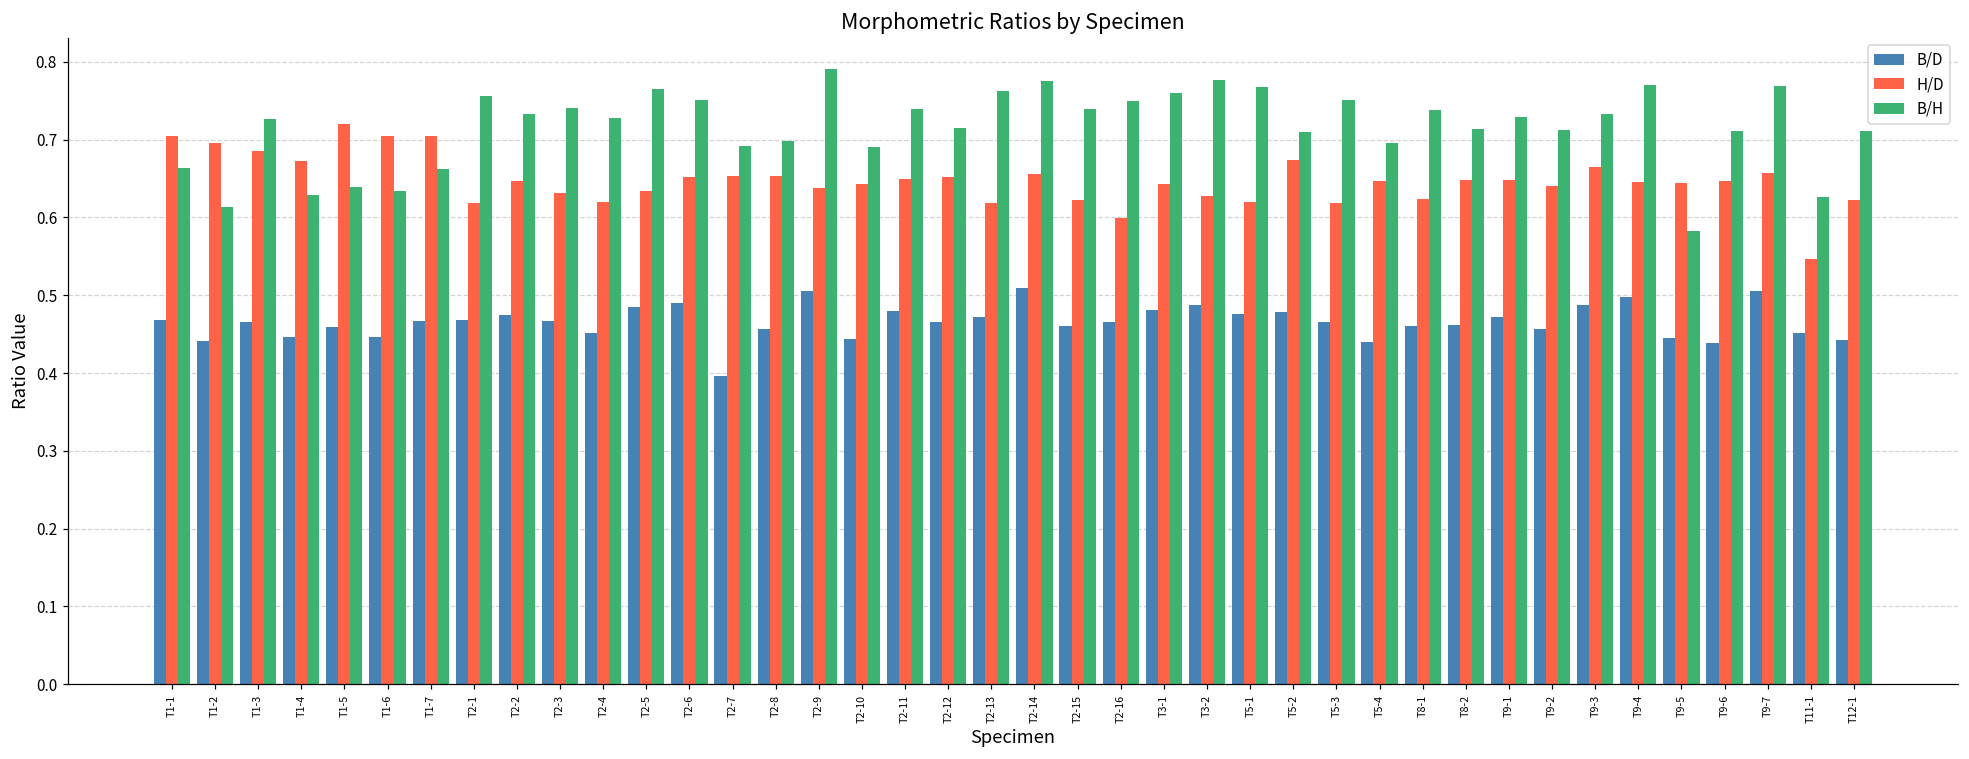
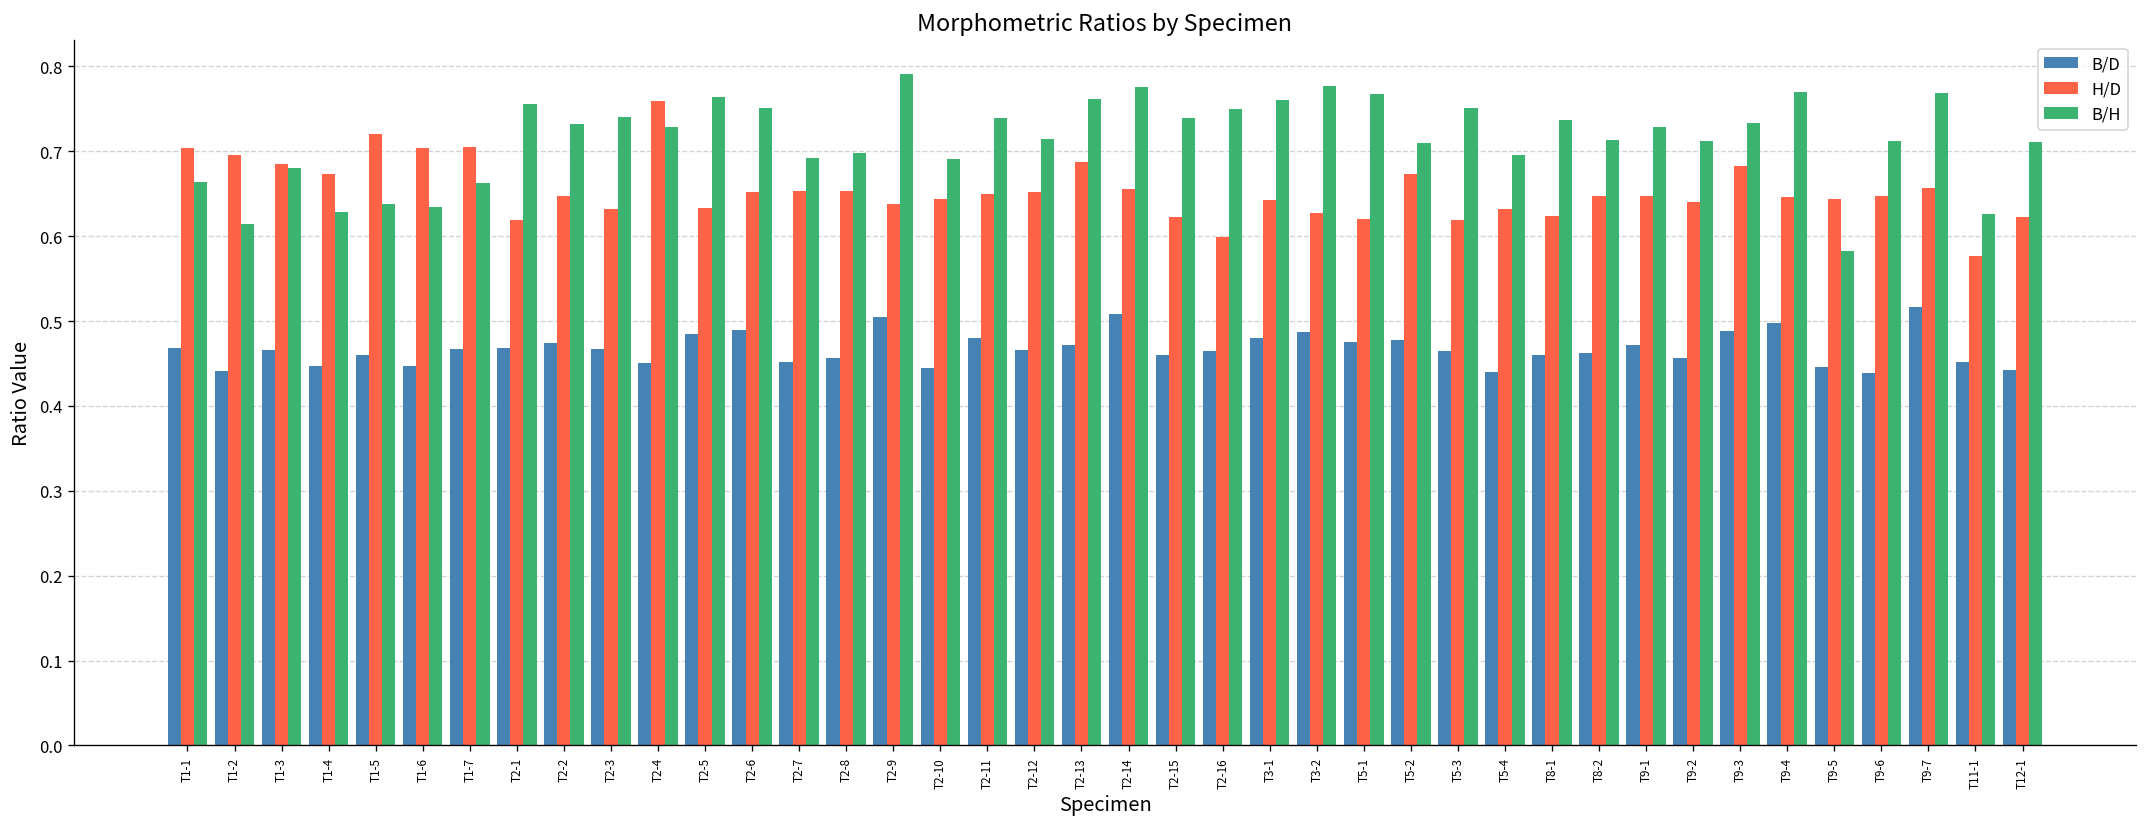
B/H, T1-3: 0.73 -> 0.68
H/D, T2-4: 0.62 -> 0.76
B/D, T2-7: 0.40 -> 0.45
H/D, T2-13: 0.62 -> 0.69
H/D, T5-4: 0.65 -> 0.63
H/D, T9-3: 0.67 -> 0.68
B/D, T9-7: 0.51 -> 0.52
H/D, T11-1: 0.55 -> 0.58
